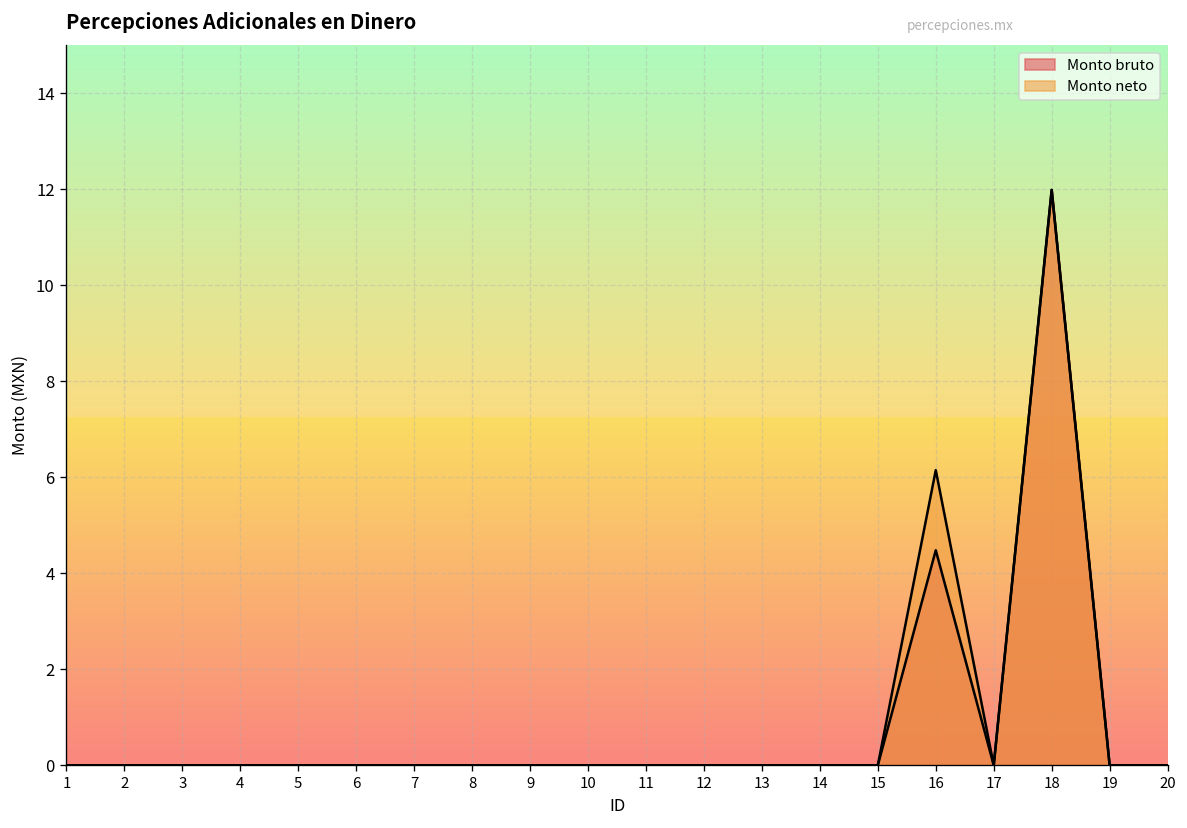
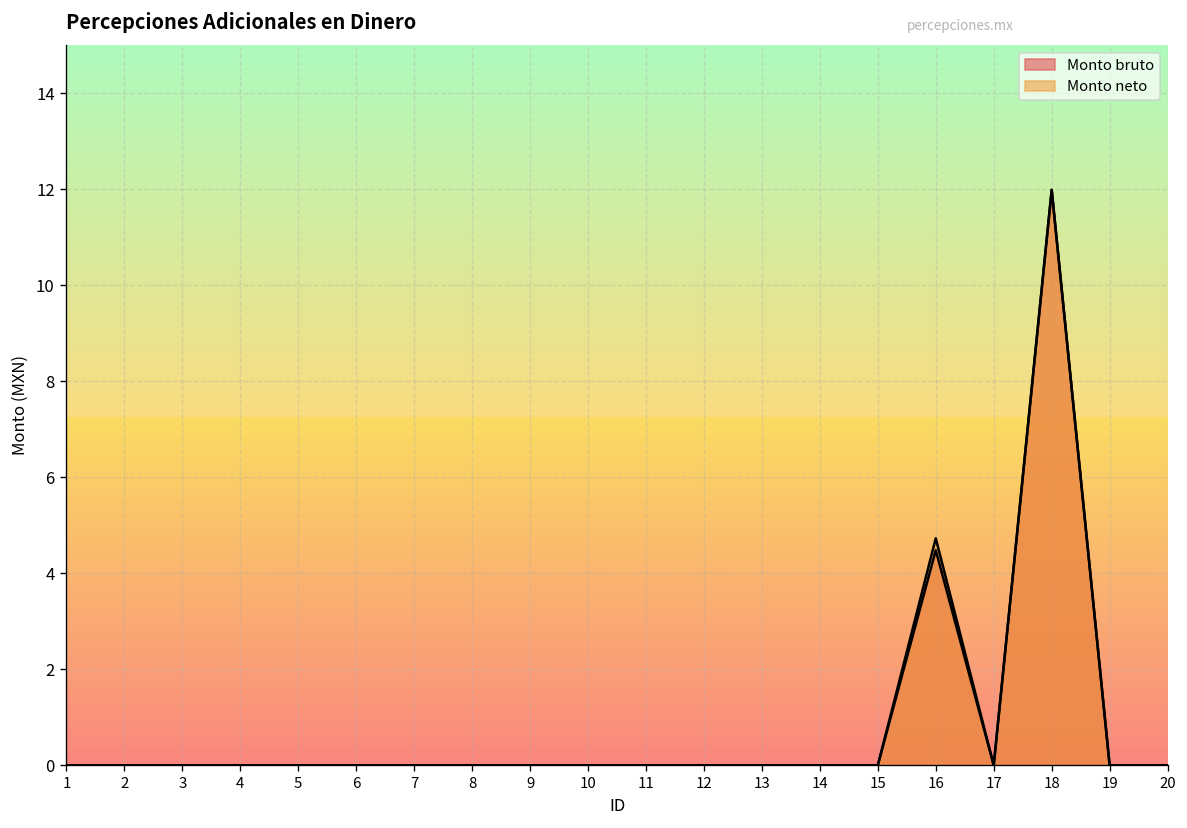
Monto neto, 16: 6.2 -> 4.7
